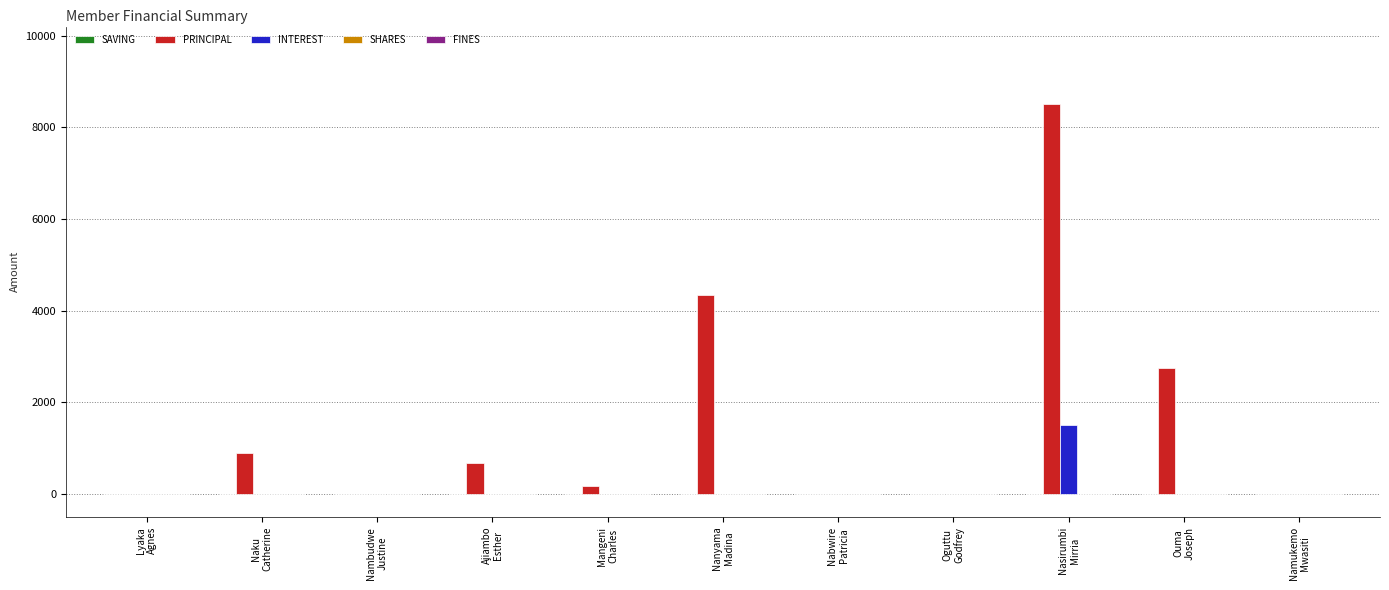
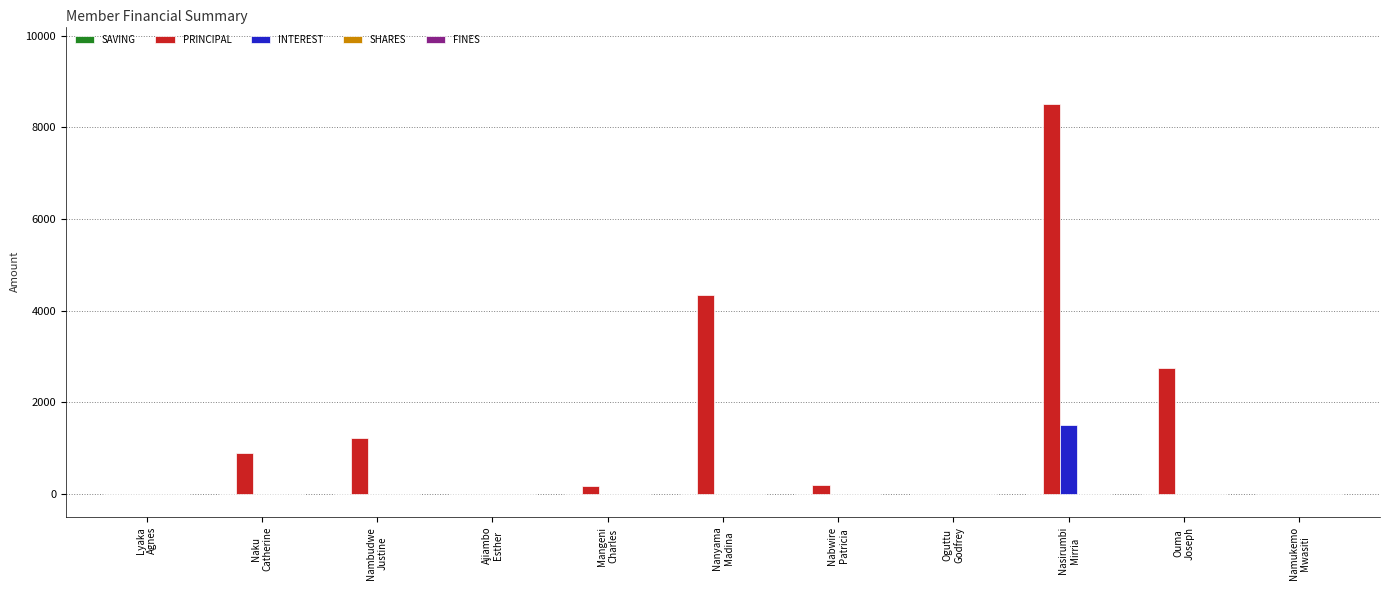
PRINCIPAL, Nambudwe Justine: 0 -> 1200
PRINCIPAL, Ajiambo Esther: 700 -> 0
PRINCIPAL, Nabwire Patricia: 0 -> 200
